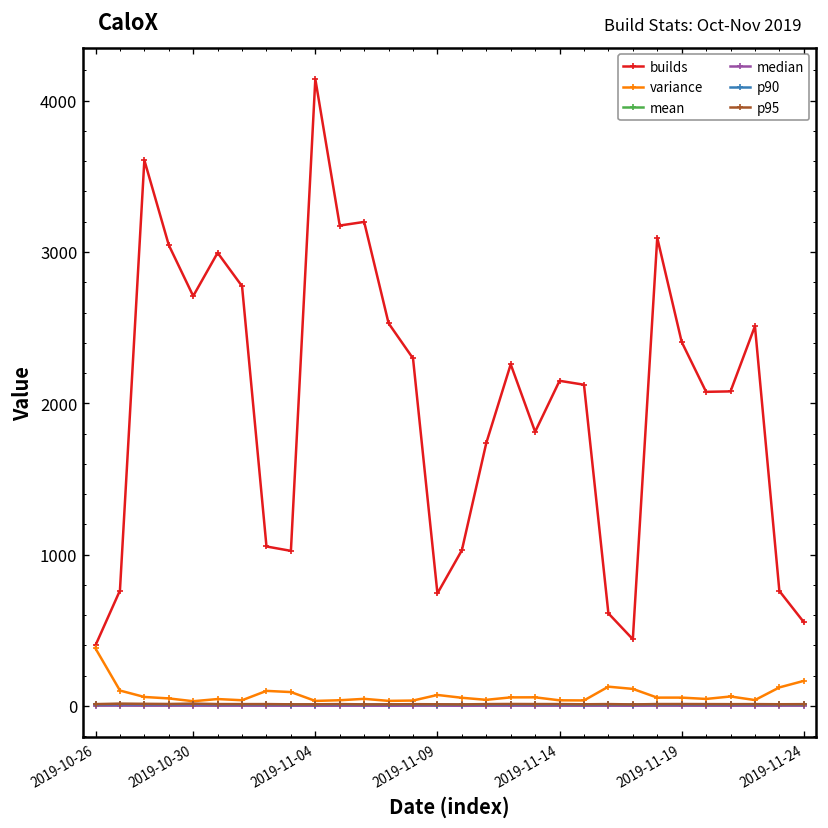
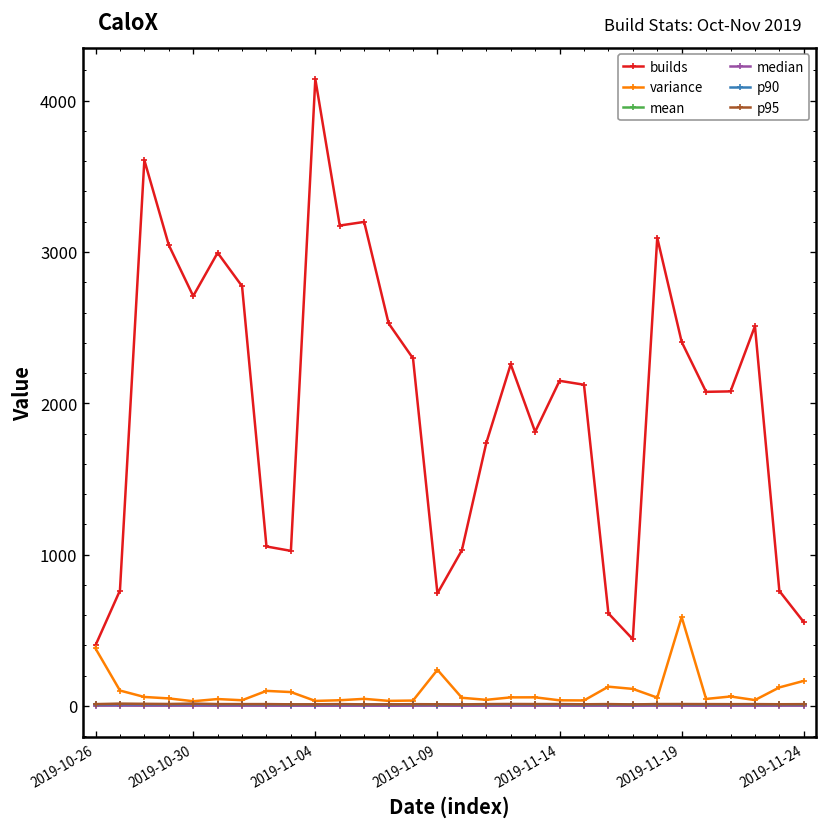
variance, 2019-11-09: 70 -> 240
variance, 2019-11-19: 60 -> 590
